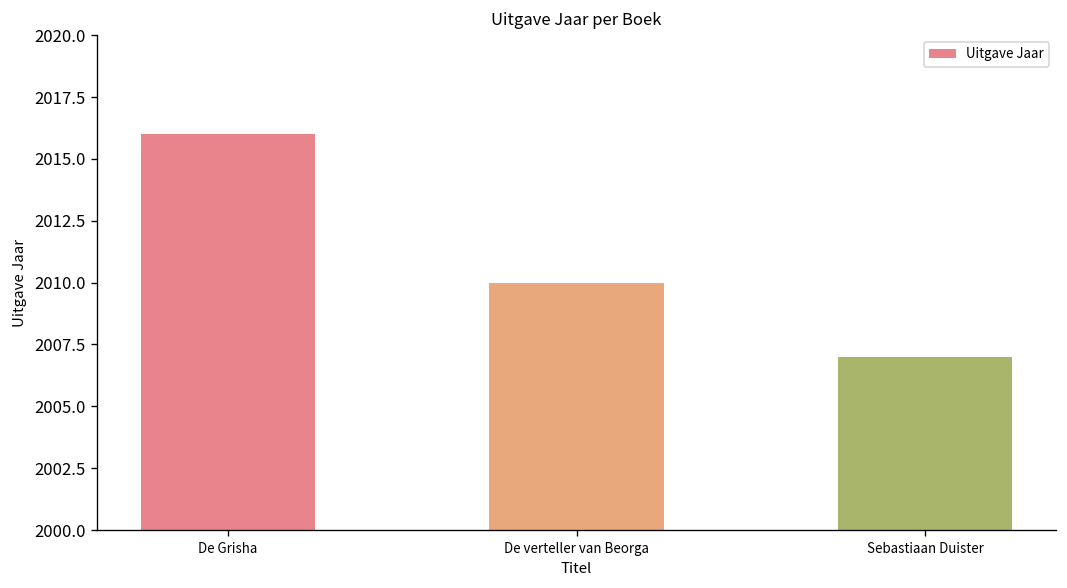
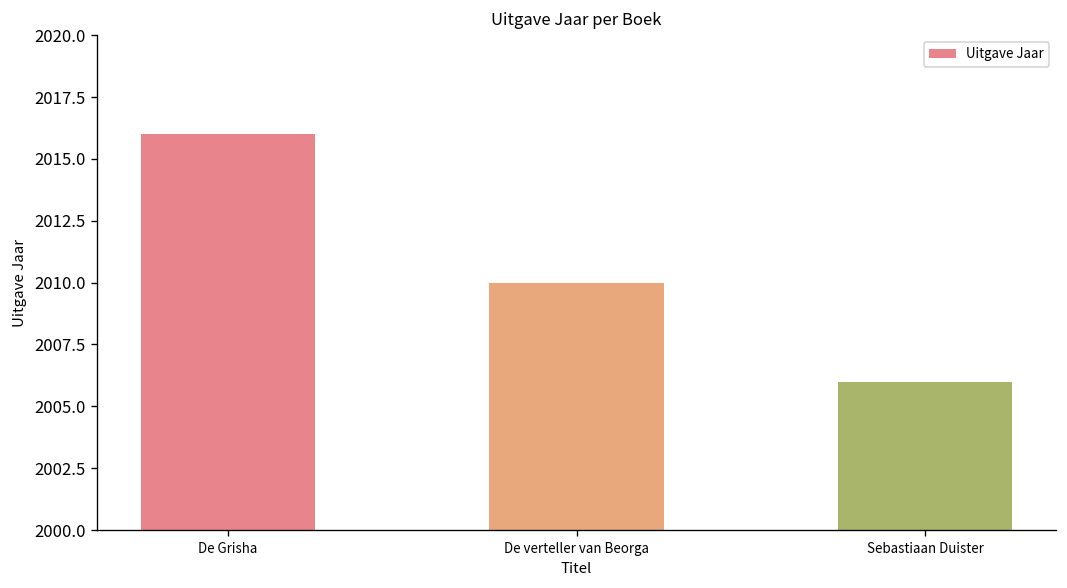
Sebastiaan Duister: 2007 -> 2006
